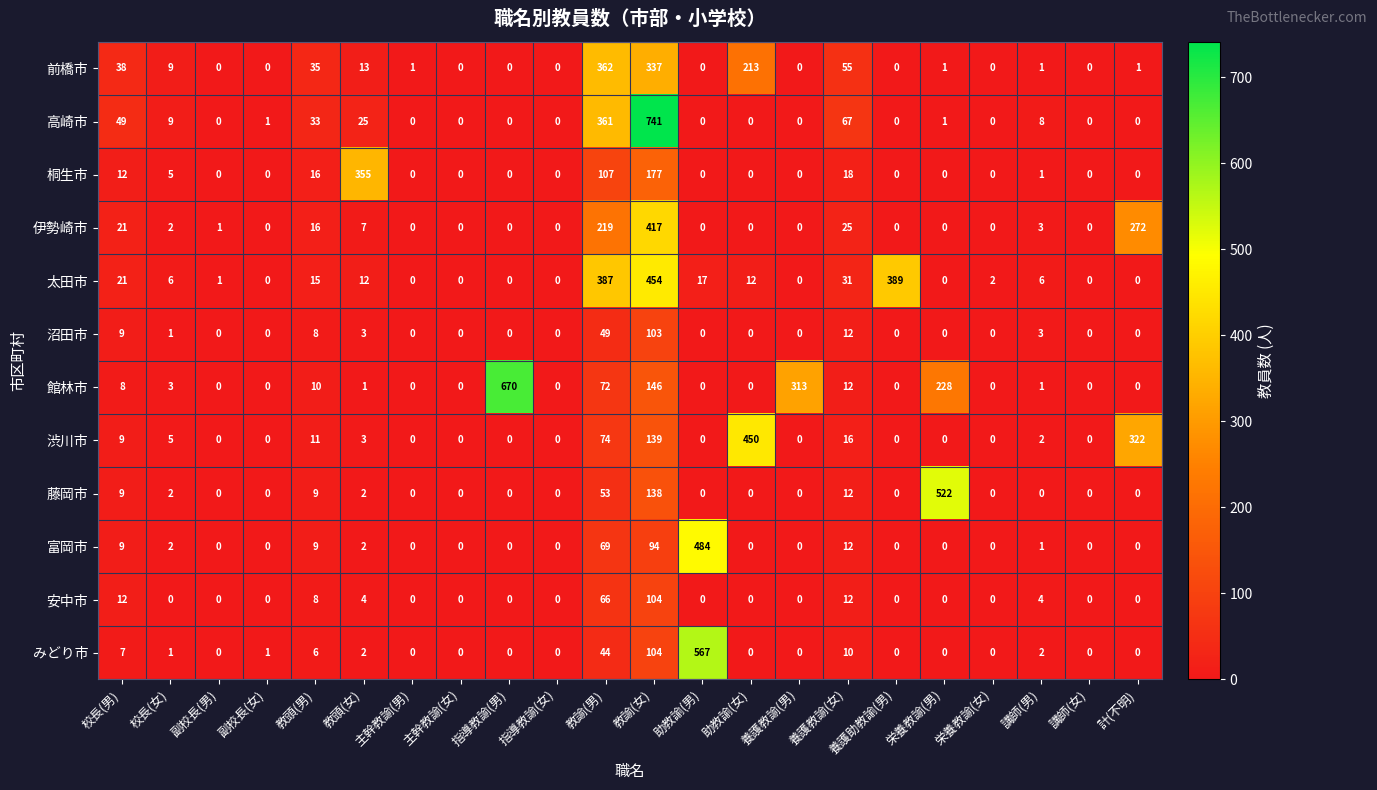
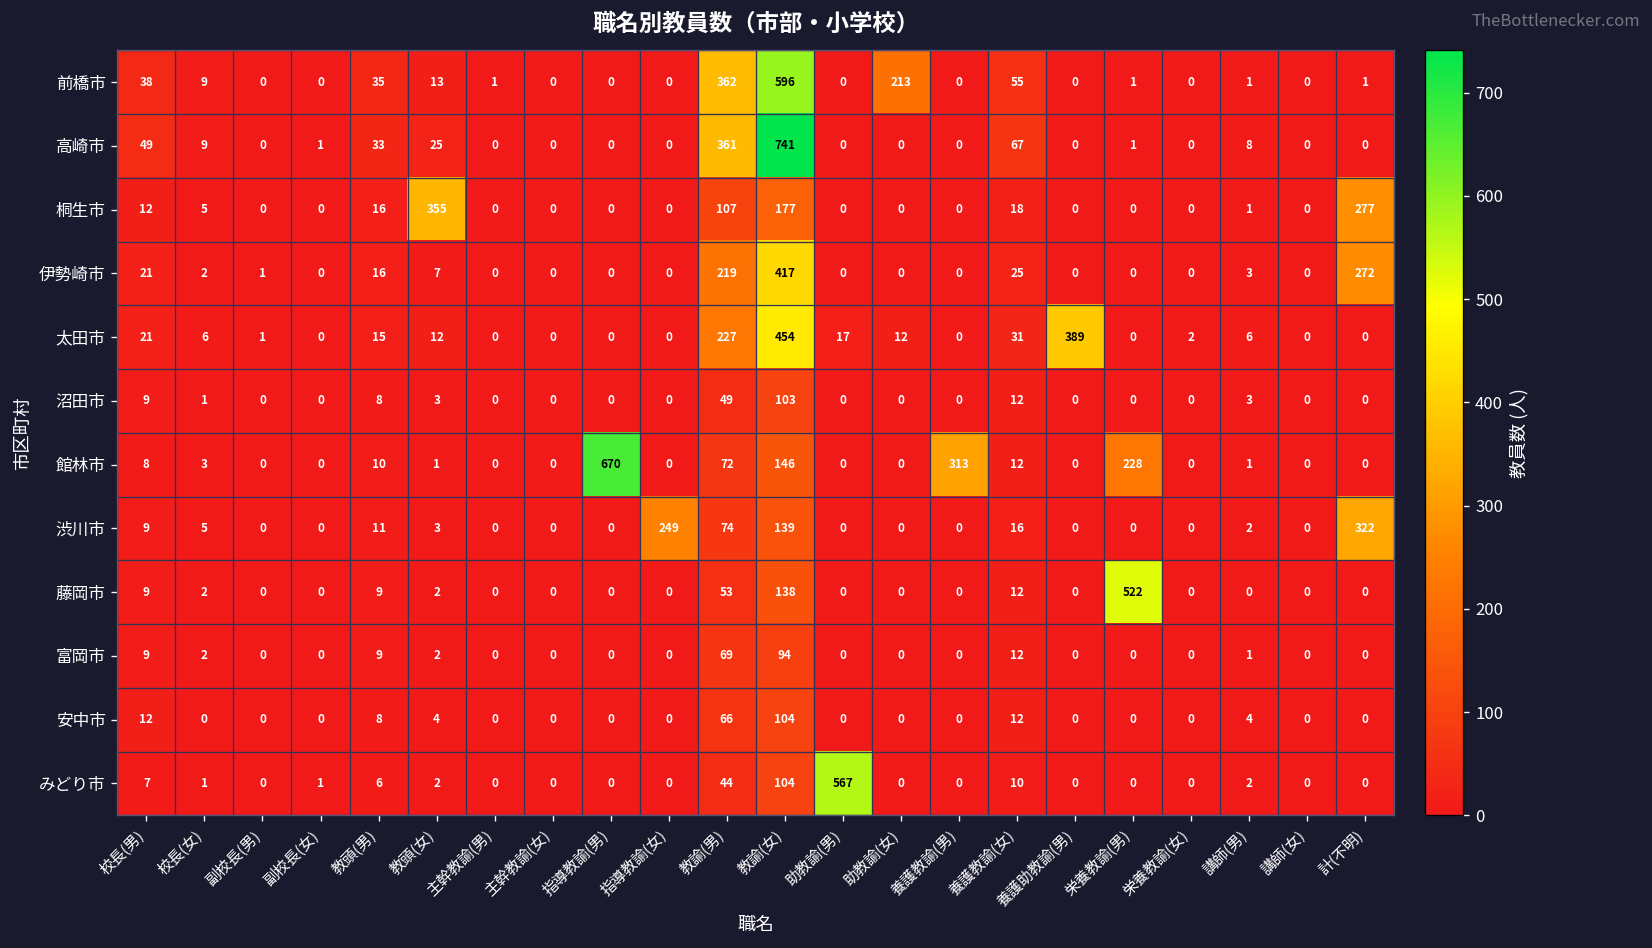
前橋市, 教諭(女): 337 -> 596
桐生市, 計(不明): 0 -> 277
太田市, 教諭(男): 387 -> 227
渋川市, 指導教諭(女): 0 -> 249
渋川市, 助教諭(女): 450 -> 0
富岡市, 助教諭(男): 484 -> 0
